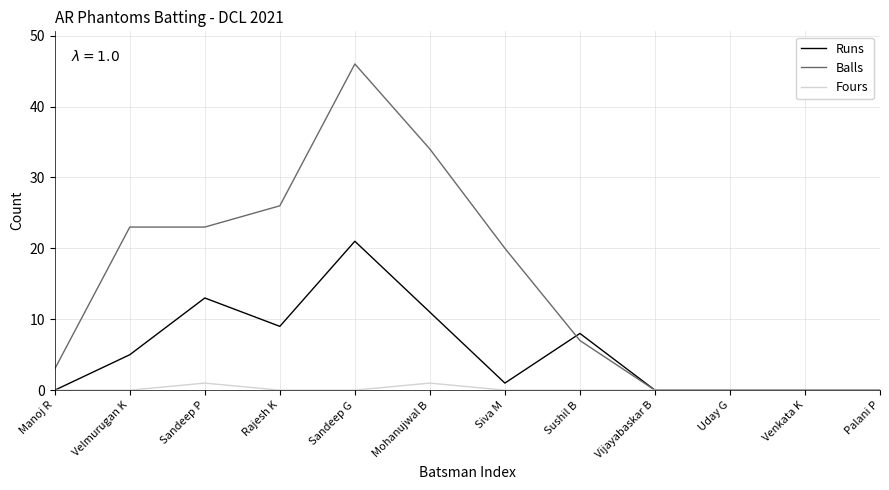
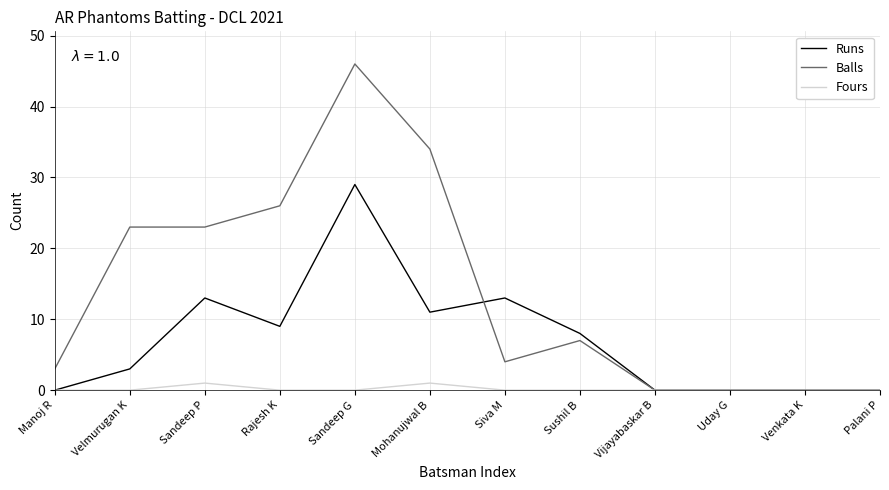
Runs, Velmurugan K: 5 -> 3
Runs, Sandeep G: 21 -> 29
Runs, Siva M: 1 -> 13
Balls, Siva M: 20 -> 4
